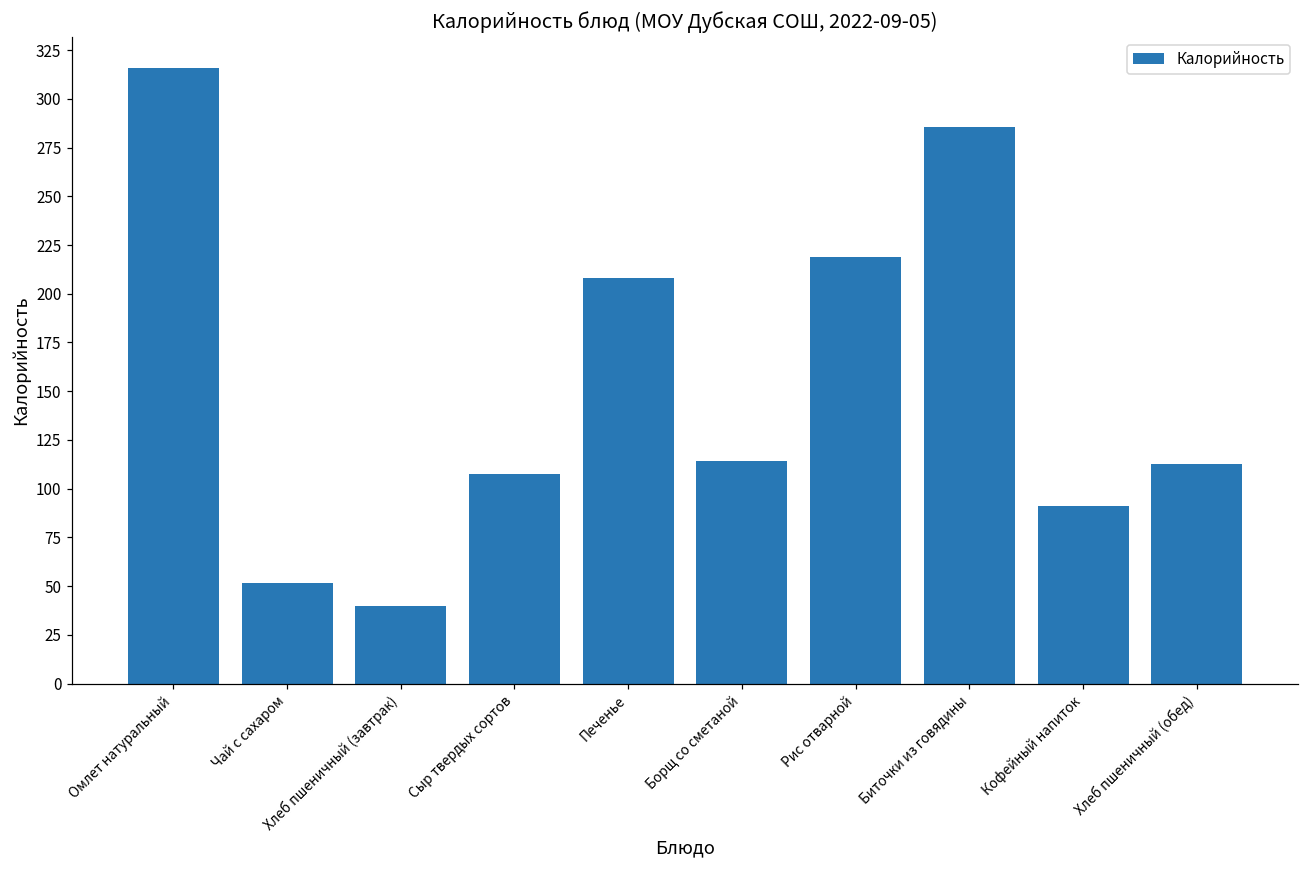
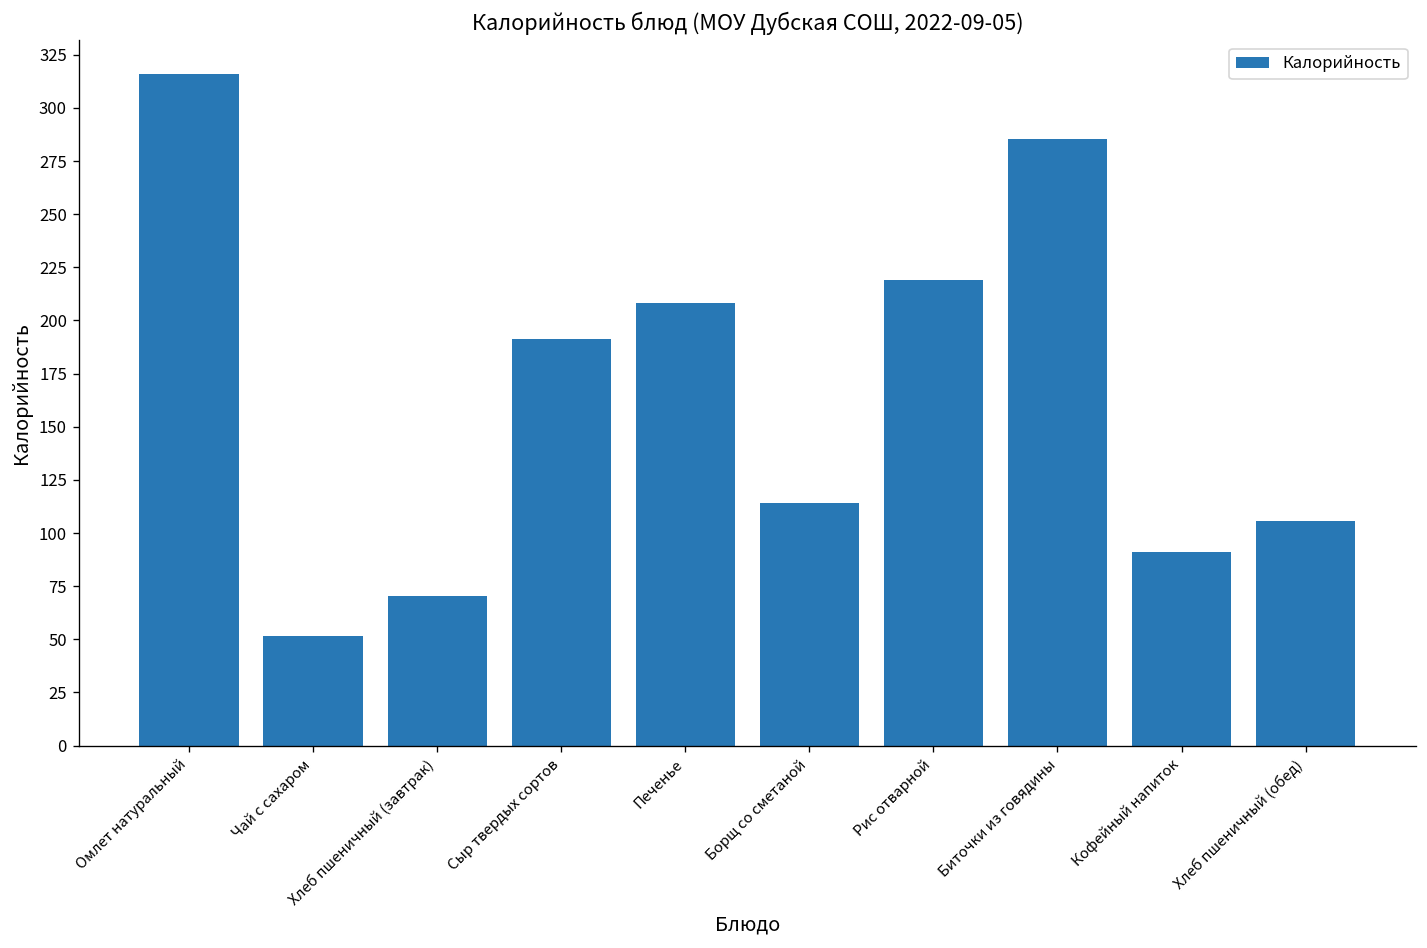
Хлеб пшеничный (завтрак): 40 -> 71
Сыр твердых сортов: 107 -> 192
Хлеб пшеничный (обед): 113 -> 106
